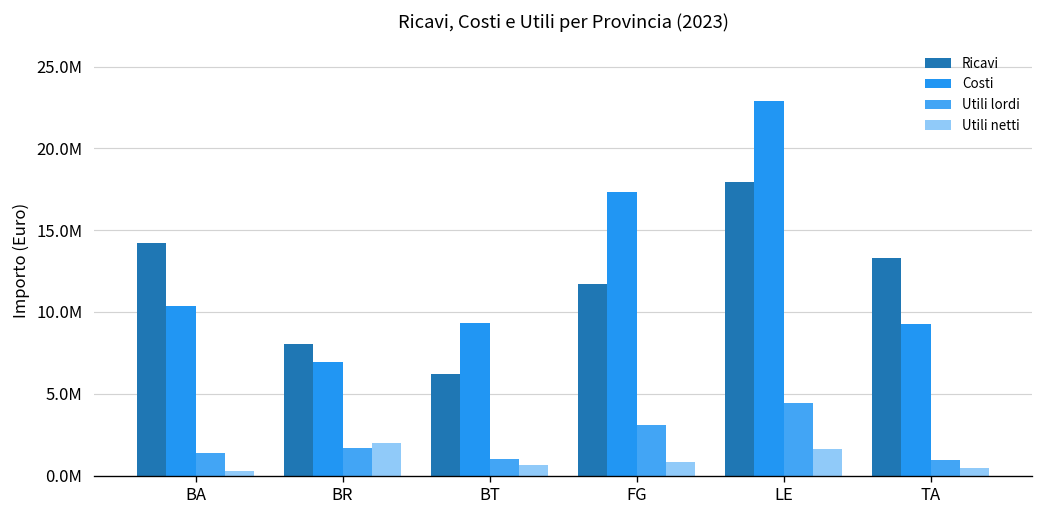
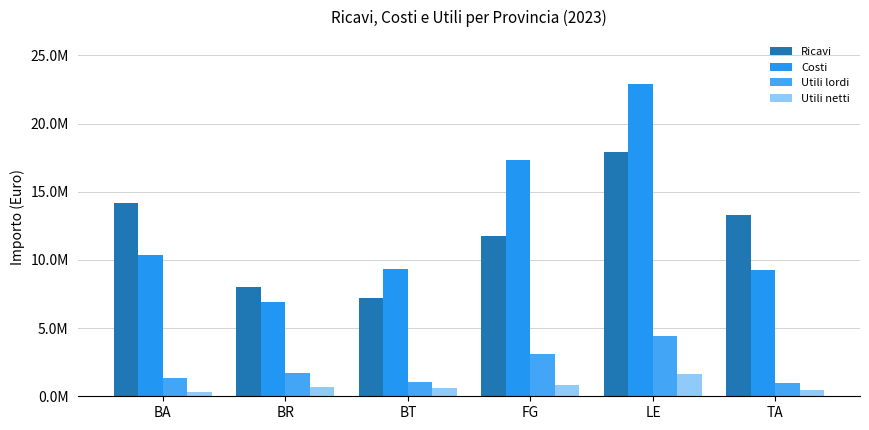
Utili netti, BR: 2000000 -> 700000
Ricavi, BT: 6200000 -> 7200000
